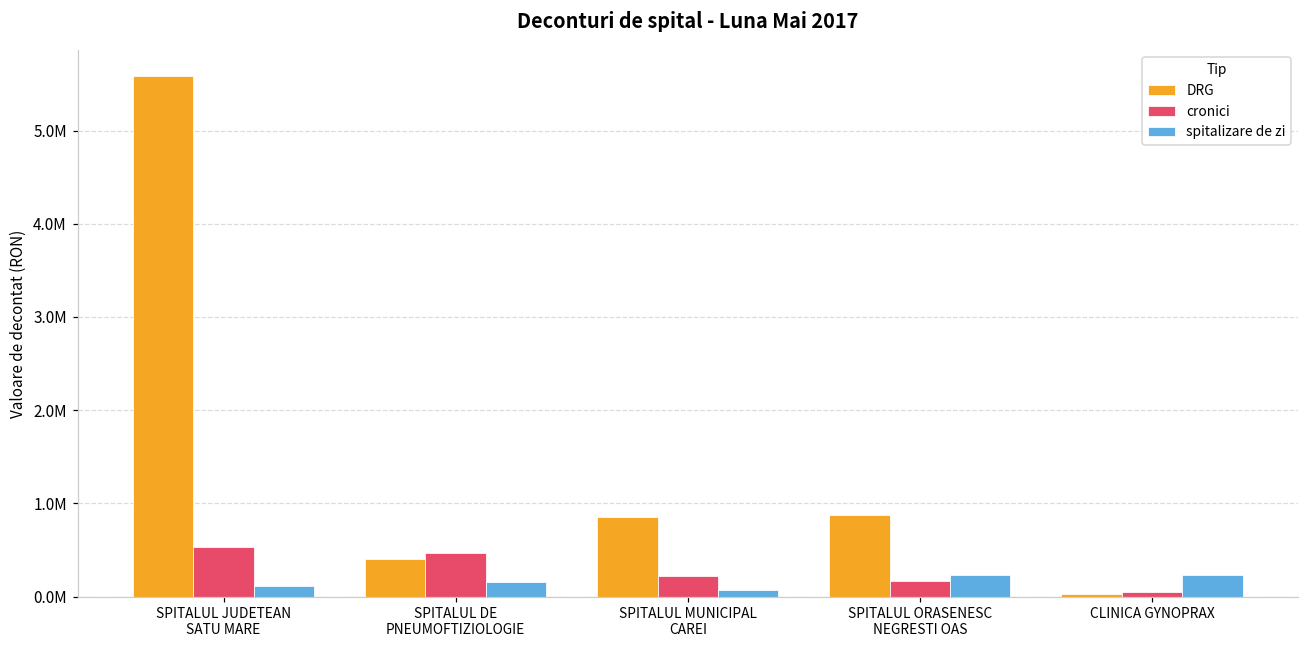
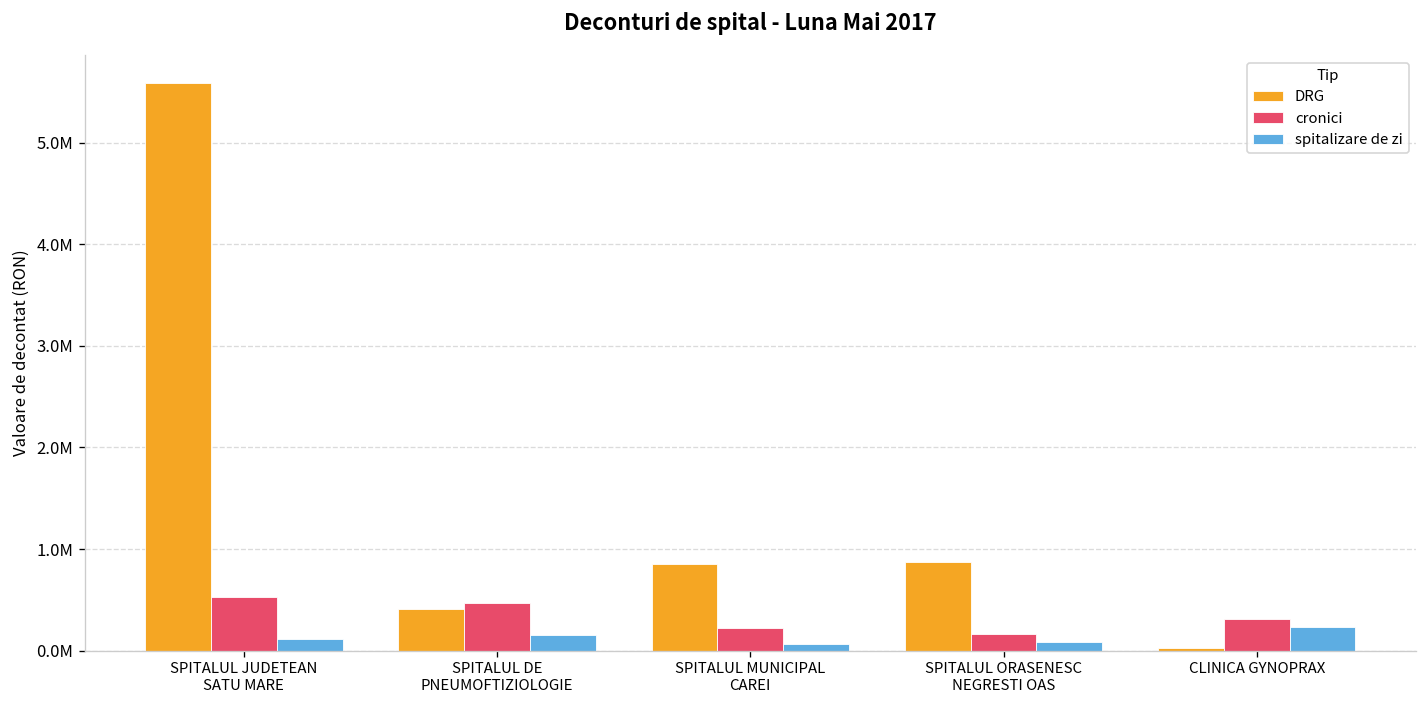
spitalizare de zi, SPITALUL ORASENESC NEGRESTI OAS: 200000 -> 100000
cronici, CLINICA GYNOPRAX: 100000 -> 300000
